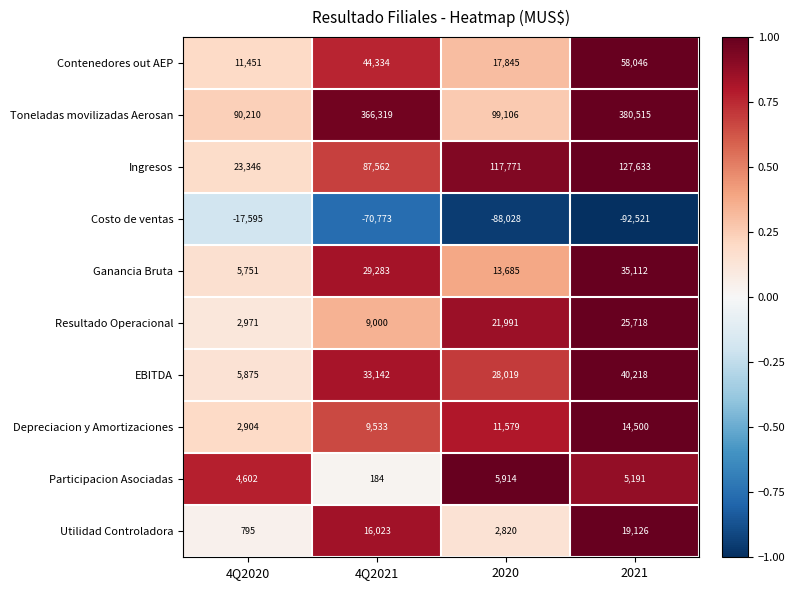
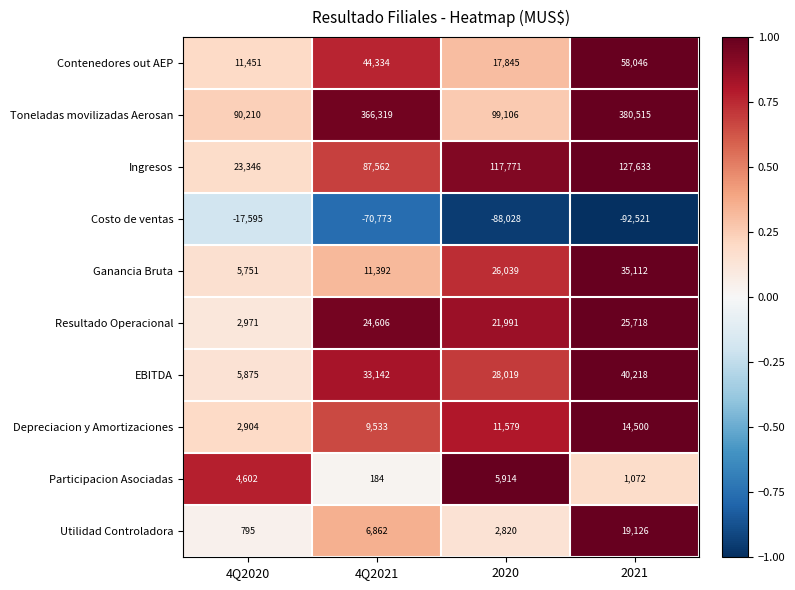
Ganancia Bruta, 4Q2021: 29,283 -> 11,392
Ganancia Bruta, 2020: 13,685 -> 26,039
Resultado Operacional, 4Q2021: 9,000 -> 24,606
Participacion Asociadas, 2021: 5,191 -> 1,072
Utilidad Controladora, 4Q2021: 16,023 -> 6,862
